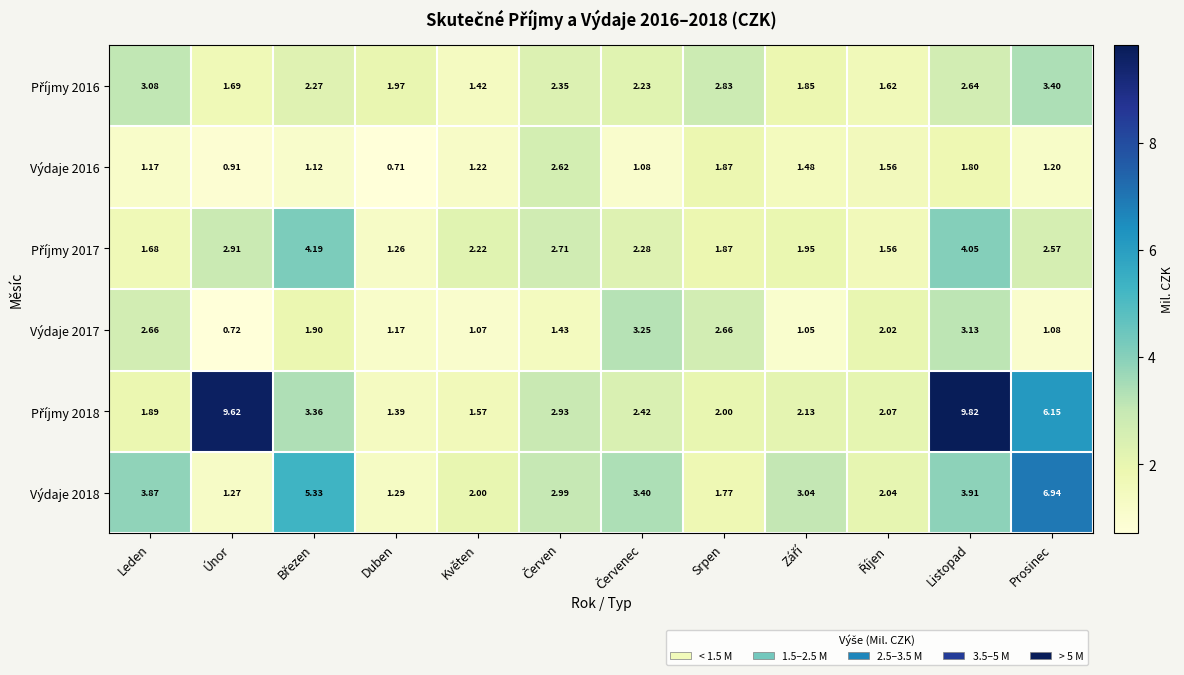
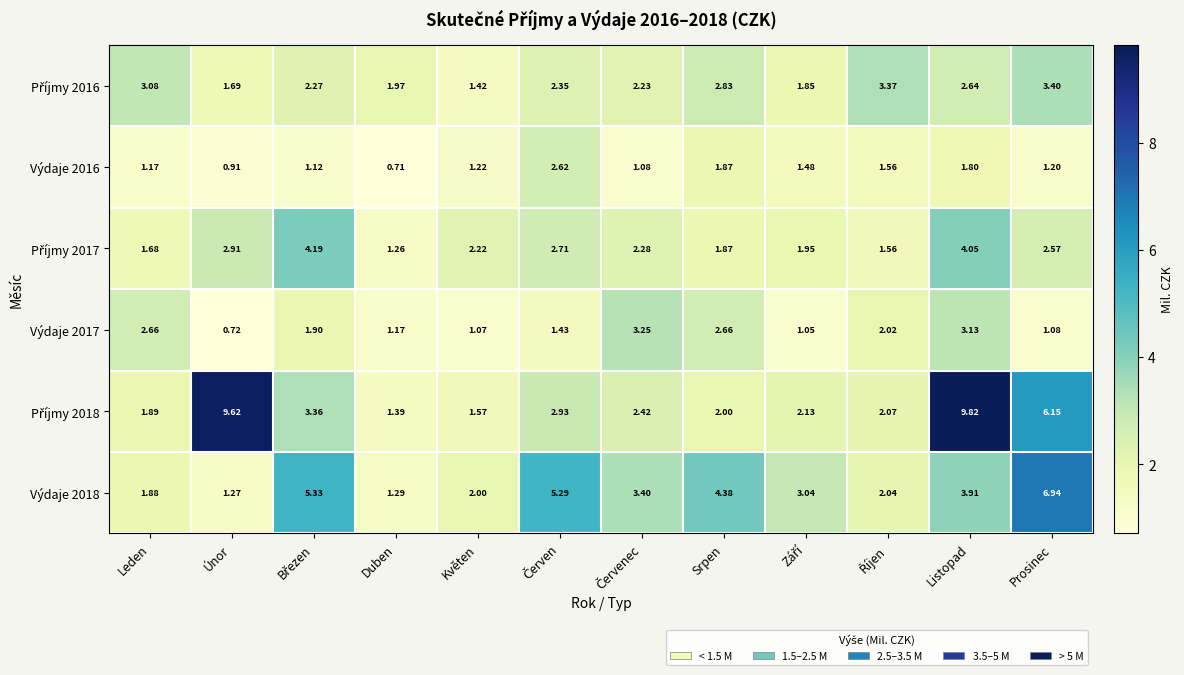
Příjmy 2016, Říjen: 1.62 -> 3.37
Výdaje 2018, Leden: 3.87 -> 1.88
Výdaje 2018, Červen: 2.99 -> 5.29
Výdaje 2018, Srpen: 1.77 -> 4.38
